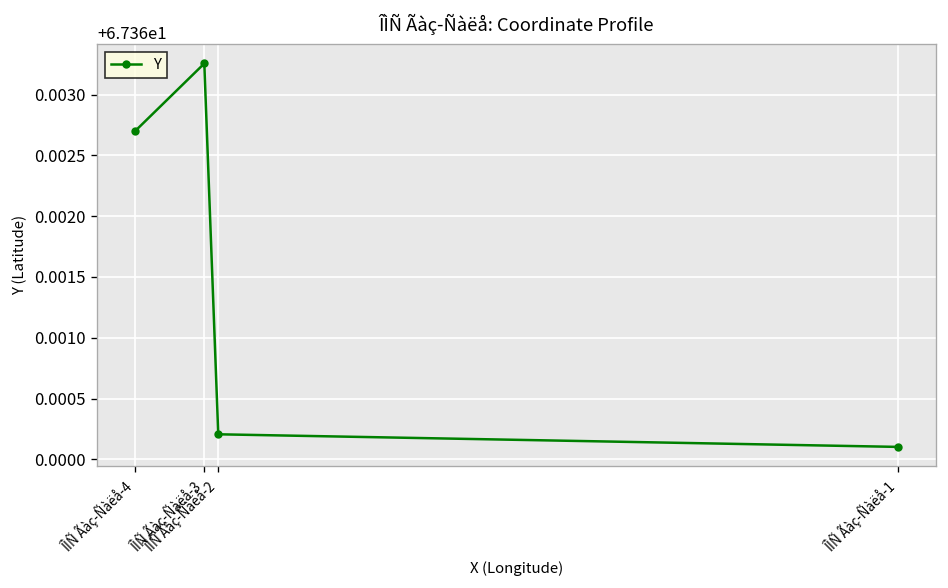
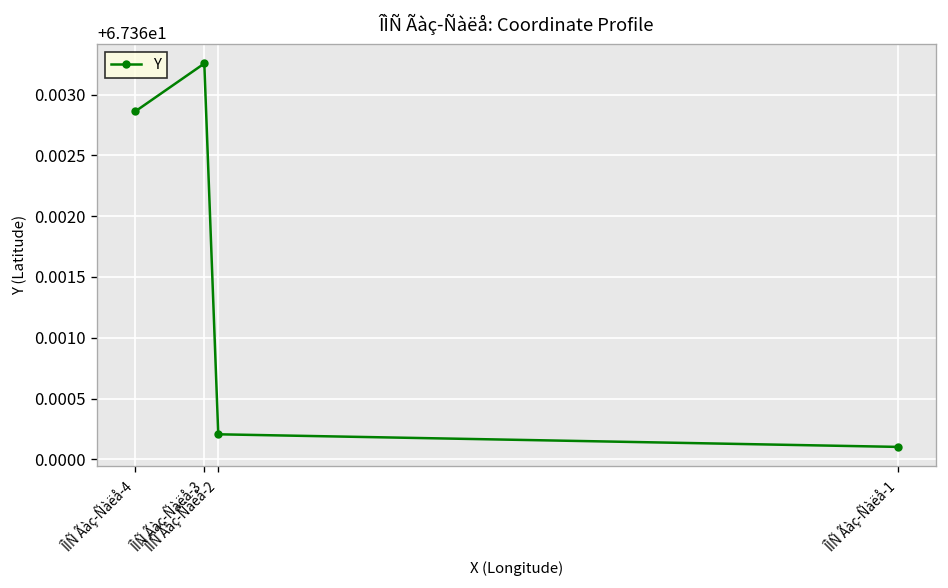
ÎÌÑ Ãàç-Ñàëå-4: 67.36270 -> 67.36286
